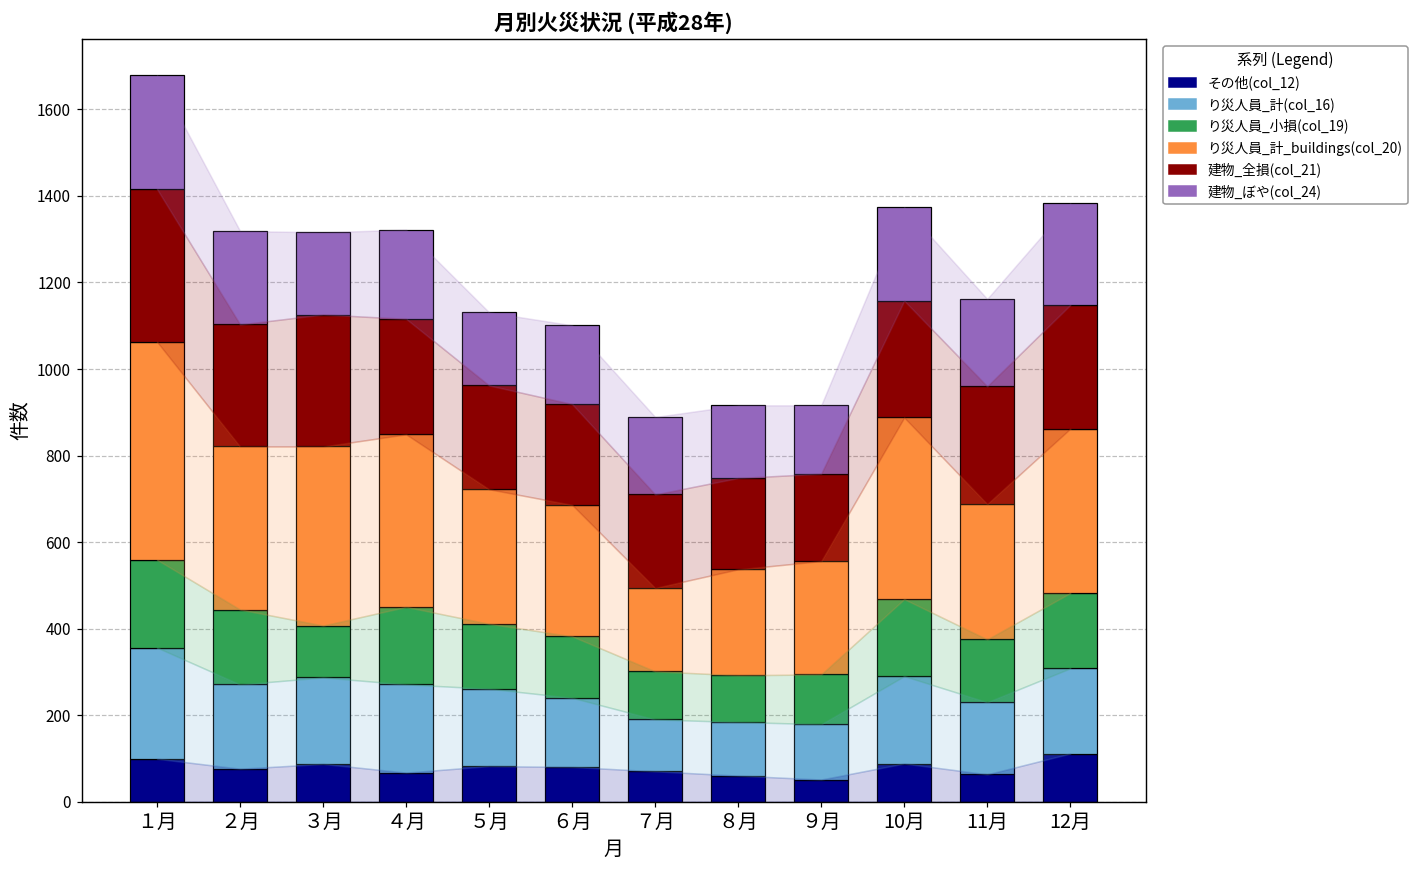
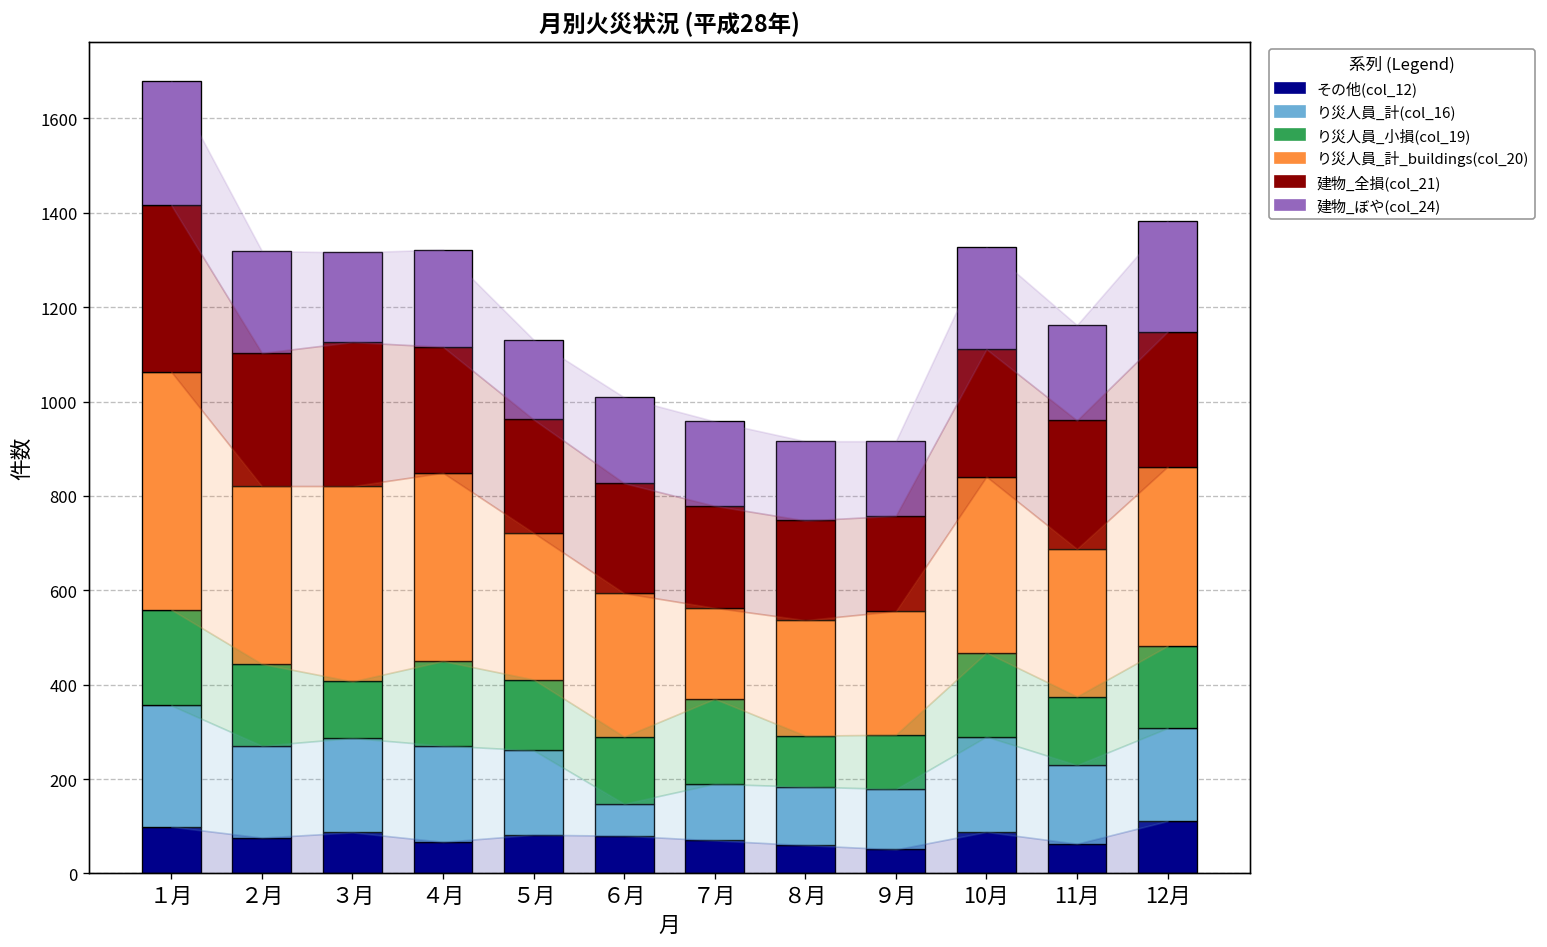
り災人員_計(col_16), ６月: 160 -> 70
り災人員_小損(col_19), ７月: 110 -> 180
り災人員_計_buildings(col_20), 10月: 420 -> 370
